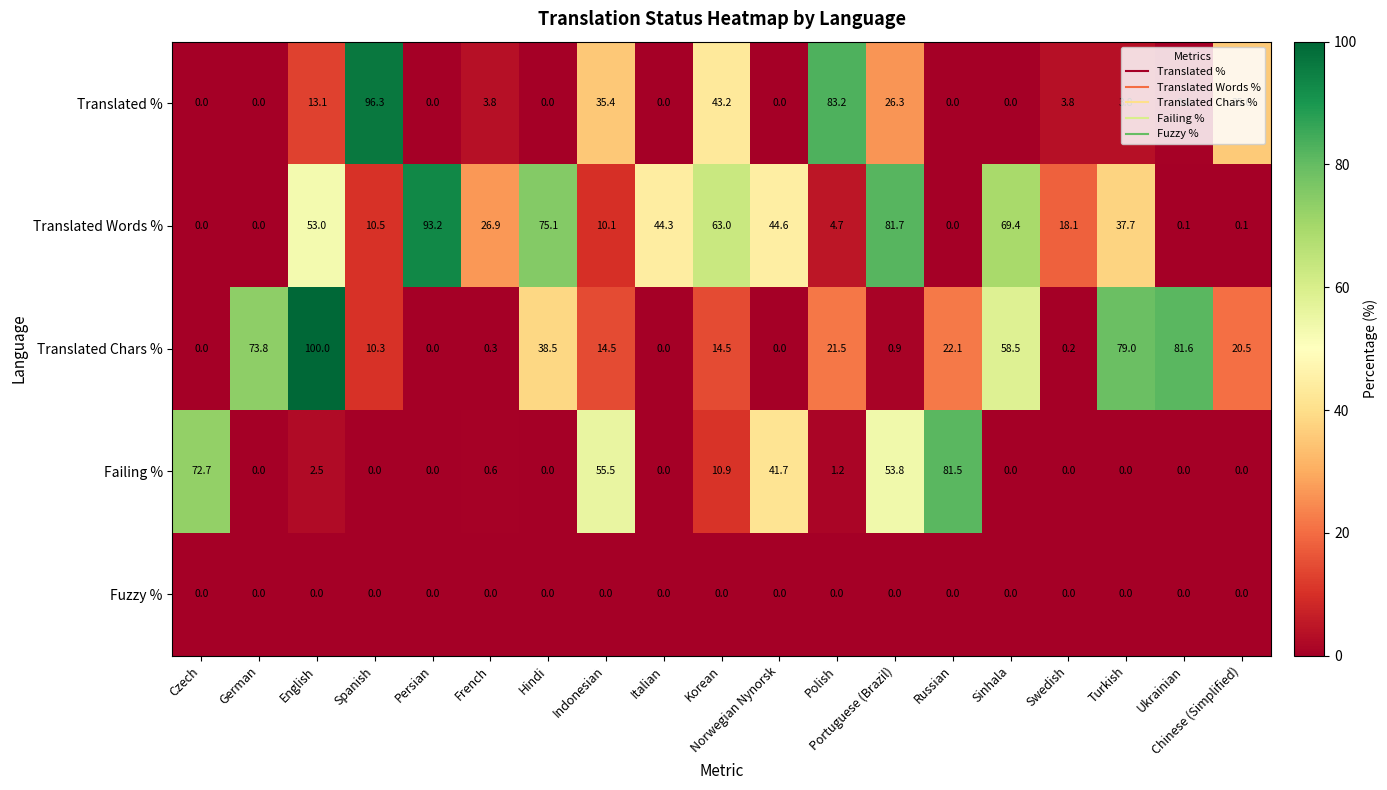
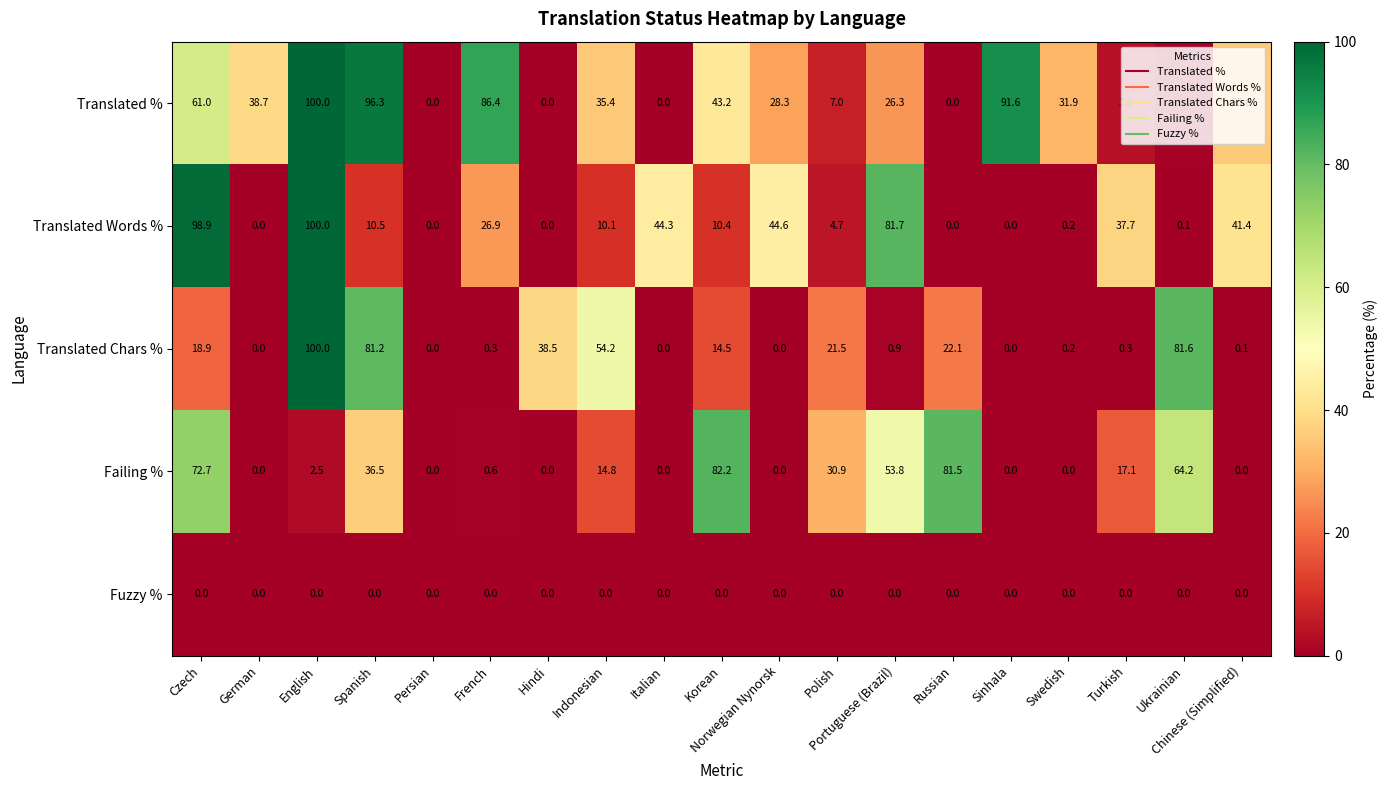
Translated %, Czech: 0.0 -> 61.0
Translated %, German: 0.0 -> 38.7
Translated %, English: 13.1 -> 100.0
Translated %, French: 3.8 -> 86.4
Translated %, Norwegian Nynorsk: 0.0 -> 28.3
Translated %, Polish: 83.2 -> 7.0
Translated %, Sinhala: 0.0 -> 91.6
Translated %, Swedish: 3.8 -> 31.9
Translated Words %, Czech: 0.0 -> 98.9
Translated Words %, English: 53.0 -> 100.0
Translated Words %, Persian: 93.2 -> 0.0
Translated Words %, Hindi: 75.1 -> 0.0
Translated Words %, Korean: 63.0 -> 10.4
Translated Words %, Sinhala: 69.4 -> 0.0
Translated Words %, Swedish: 18.1 -> 0.2
Translated Words %, Chinese (Simplified): 0.1 -> 41.4
Translated Chars %, Czech: 0.0 -> 18.9
Translated Chars %, German: 73.8 -> 0.0
Translated Chars %, Spanish: 10.3 -> 81.2
Translated Chars %, Indonesian: 14.5 -> 54.2
Translated Chars %, Sinhala: 58.5 -> 0.0
Translated Chars %, Turkish: 79.0 -> 0.3
Translated Chars %, Chinese (Simplified): 20.5 -> 0.1
Failing %, Spanish: 0.0 -> 36.5
Failing %, Indonesian: 55.5 -> 14.8
Failing %, Korean: 10.9 -> 82.2
Failing %, Norwegian Nynorsk: 41.7 -> 0.0
Failing %, Polish: 1.2 -> 30.9
Failing %, Turkish: 0.0 -> 17.1
Failing %, Ukrainian: 0.0 -> 64.2
